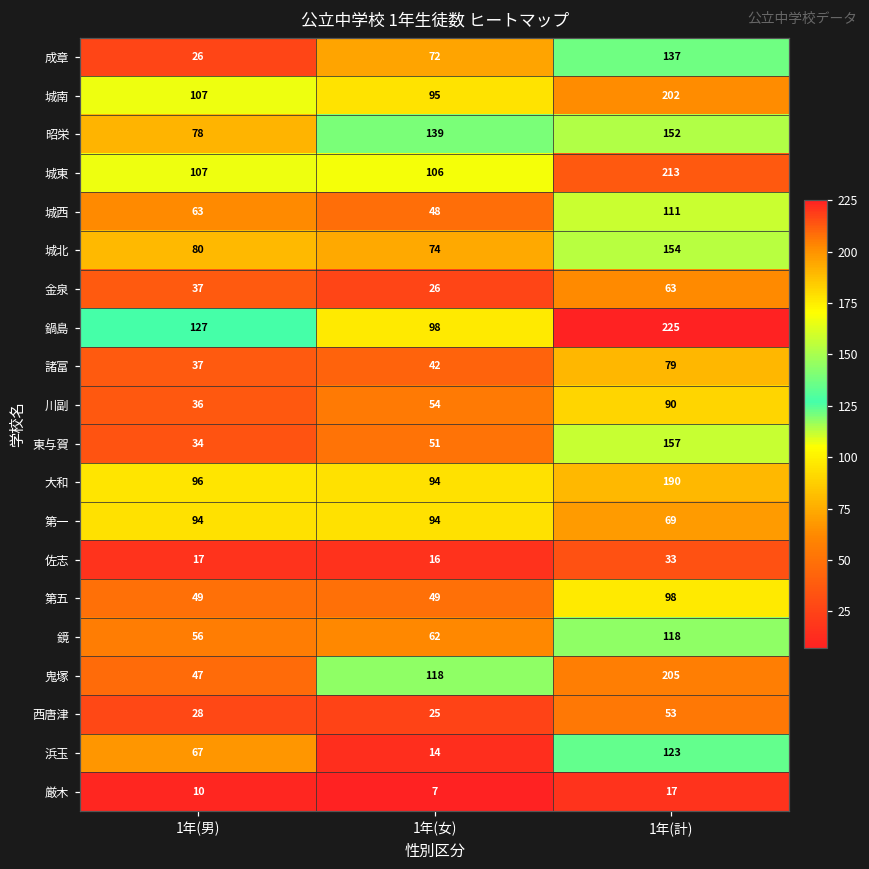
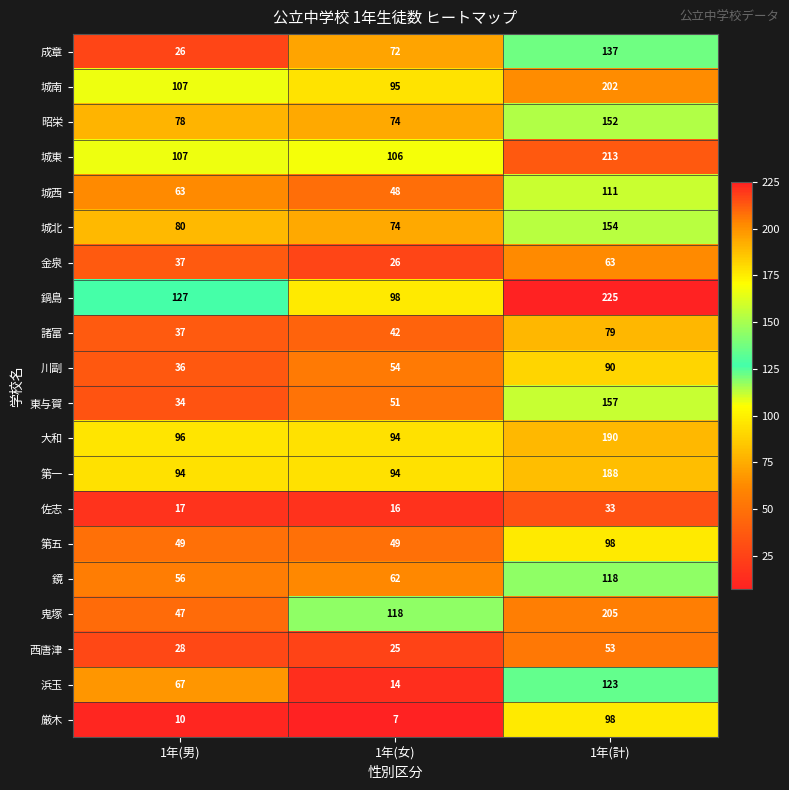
昭栄, 1年(女): 139 -> 74
第一, 1年(計): 69 -> 188
厳木, 1年(計): 17 -> 98
